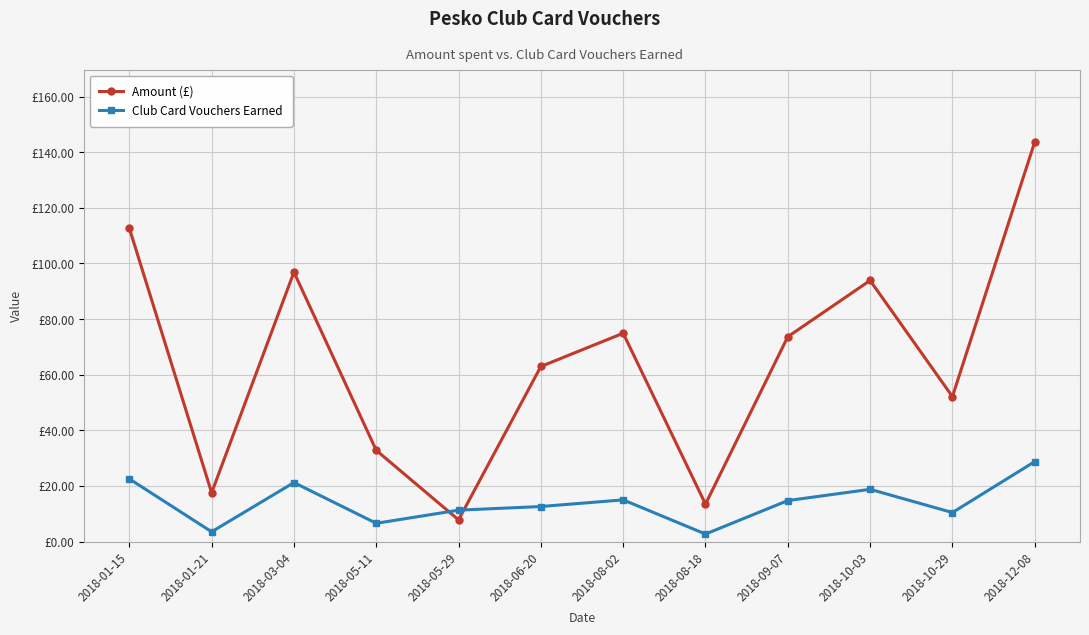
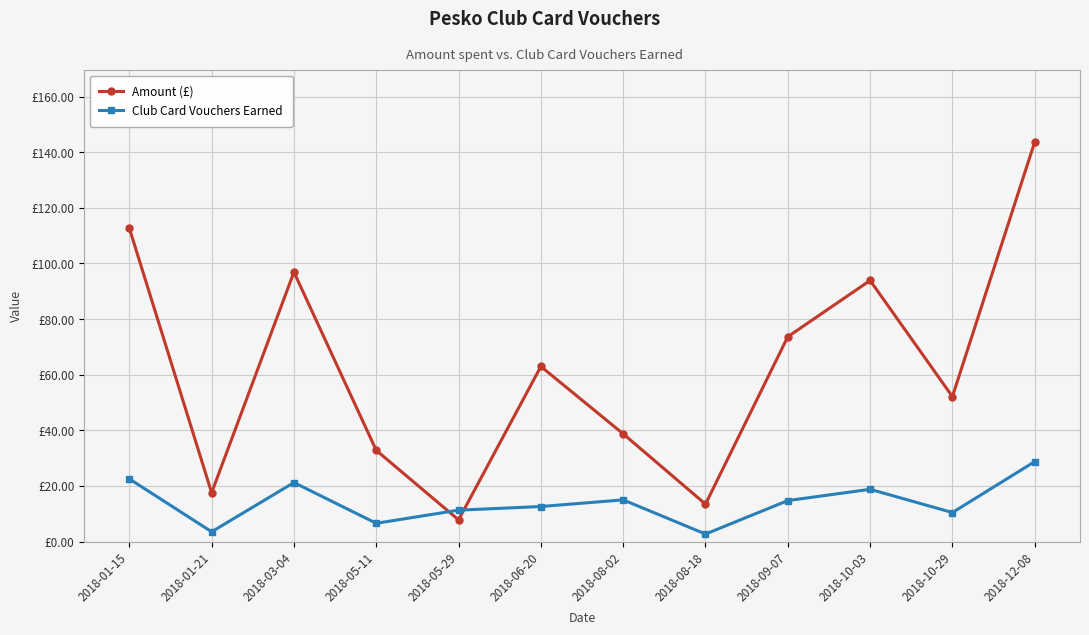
Amount (£), 2018-08-02: £75 -> £39
